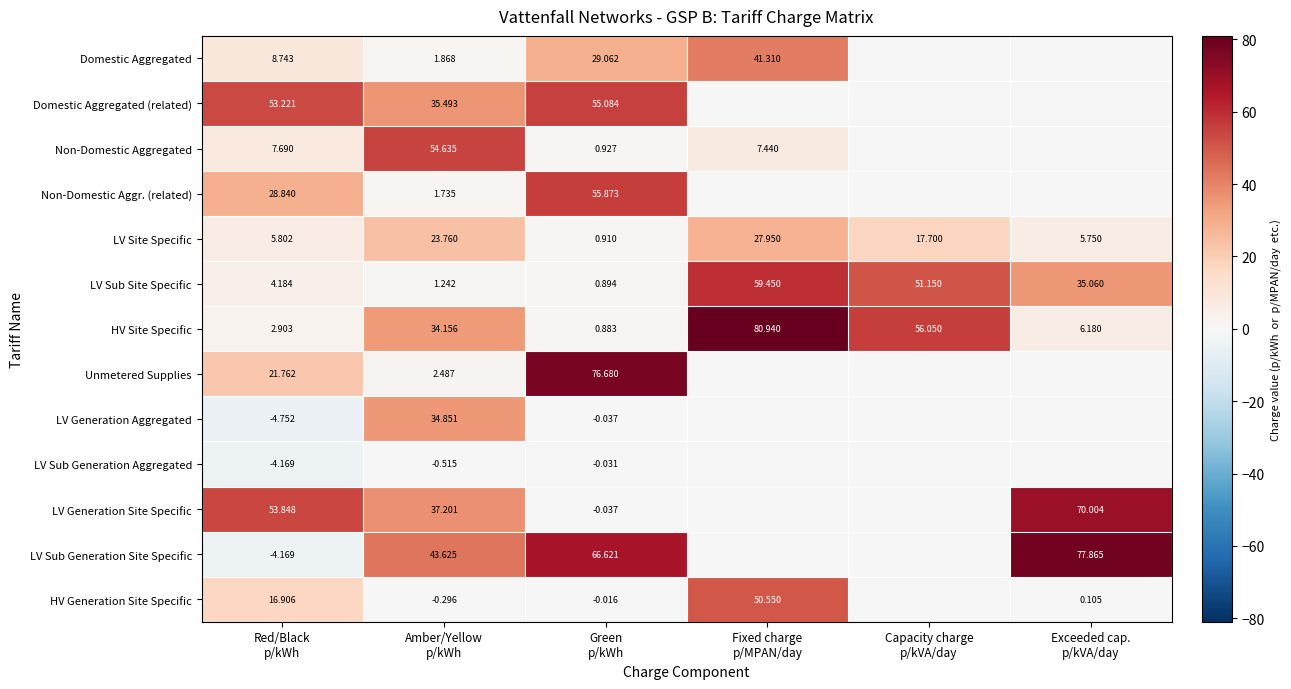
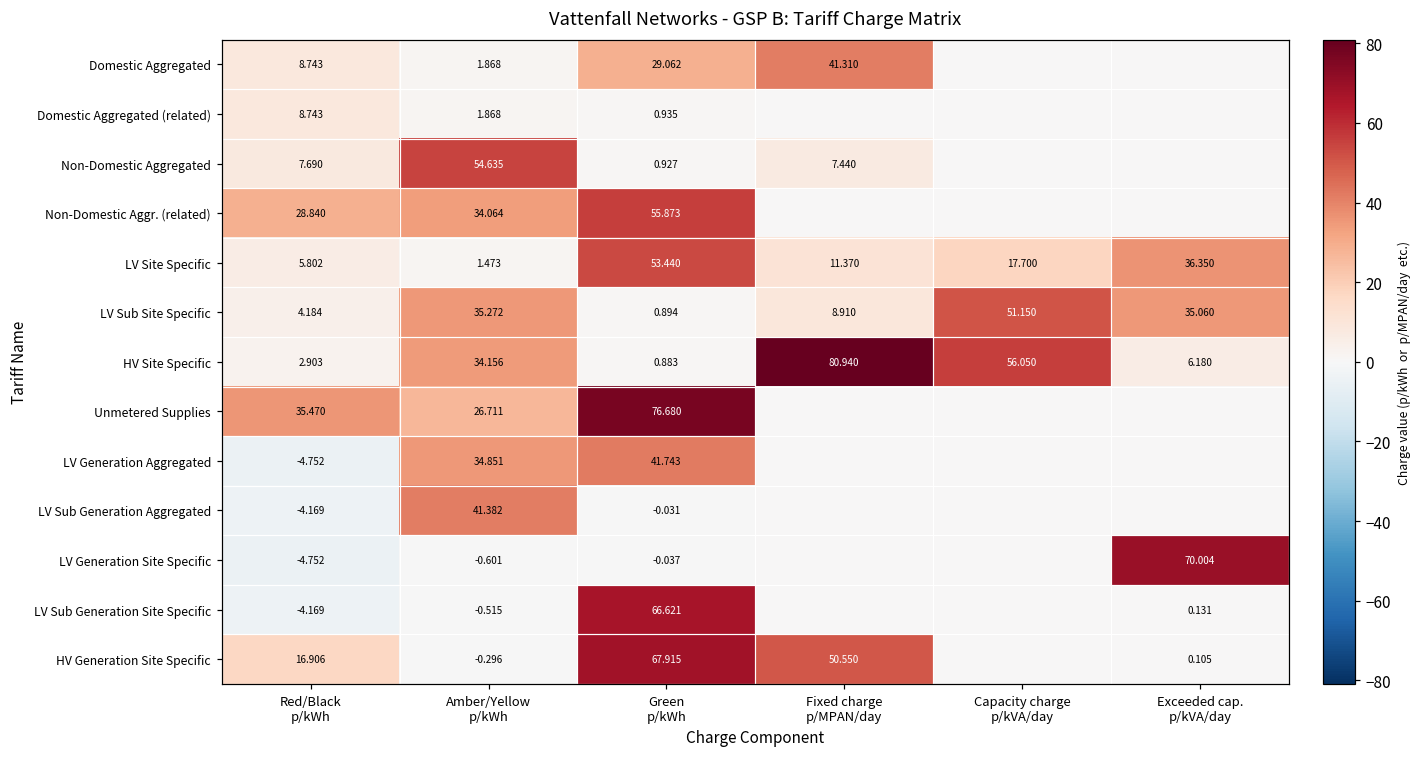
Domestic Aggregated (related), Red/Black p/kWh: 53.221 -> 8.743
Domestic Aggregated (related), Amber/Yellow p/kWh: 35.493 -> 1.868
Domestic Aggregated (related), Green p/kWh: 55.084 -> 0.935
Non-Domestic Aggr. (related), Amber/Yellow p/kWh: 1.735 -> 34.064
LV Site Specific, Amber/Yellow p/kWh: 23.760 -> 1.473
LV Site Specific, Green p/kWh: 0.910 -> 53.440
LV Site Specific, Fixed charge p/MPAN/day: 27.950 -> 11.370
LV Site Specific, Exceeded cap. p/kVA/day: 5.750 -> 36.350
LV Sub Site Specific, Amber/Yellow p/kWh: 1.242 -> 35.272
LV Sub Site Specific, Fixed charge p/MPAN/day: 59.450 -> 8.910
Unmetered Supplies, Red/Black p/kWh: 21.762 -> 35.470
Unmetered Supplies, Amber/Yellow p/kWh: 2.487 -> 26.711
LV Generation Aggregated, Green p/kWh: -0.037 -> 41.743
LV Sub Generation Aggregated, Amber/Yellow p/kWh: -0.515 -> 41.382
LV Generation Site Specific, Red/Black p/kWh: 53.848 -> -4.752
LV Generation Site Specific, Amber/Yellow p/kWh: 37.201 -> -0.601
LV Sub Generation Site Specific, Amber/Yellow p/kWh: 43.625 -> -0.515
LV Sub Generation Site Specific, Exceeded cap. p/kVA/day: 77.865 -> 0.131
HV Generation Site Specific, Green p/kWh: -0.016 -> 67.915
